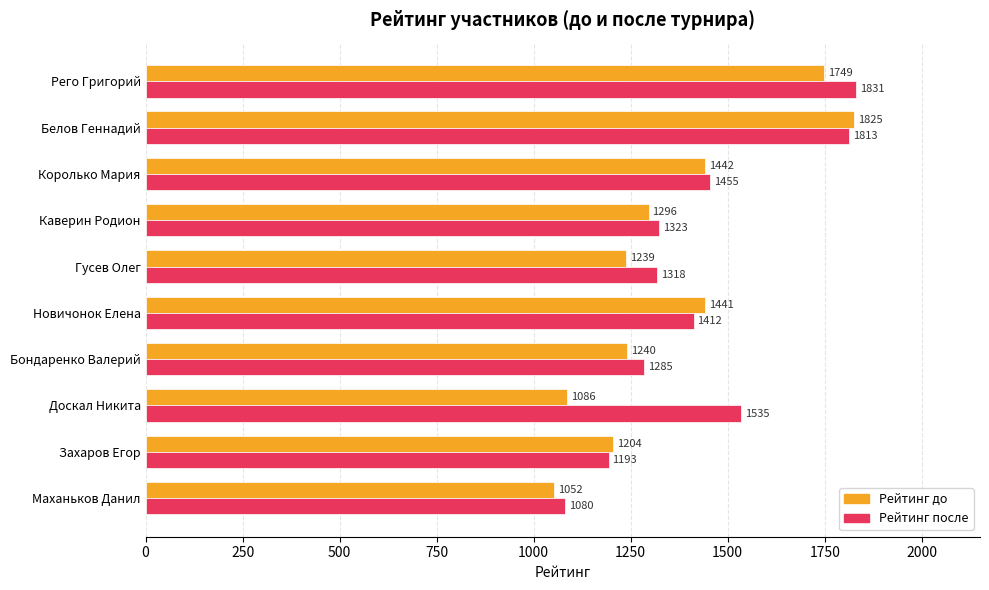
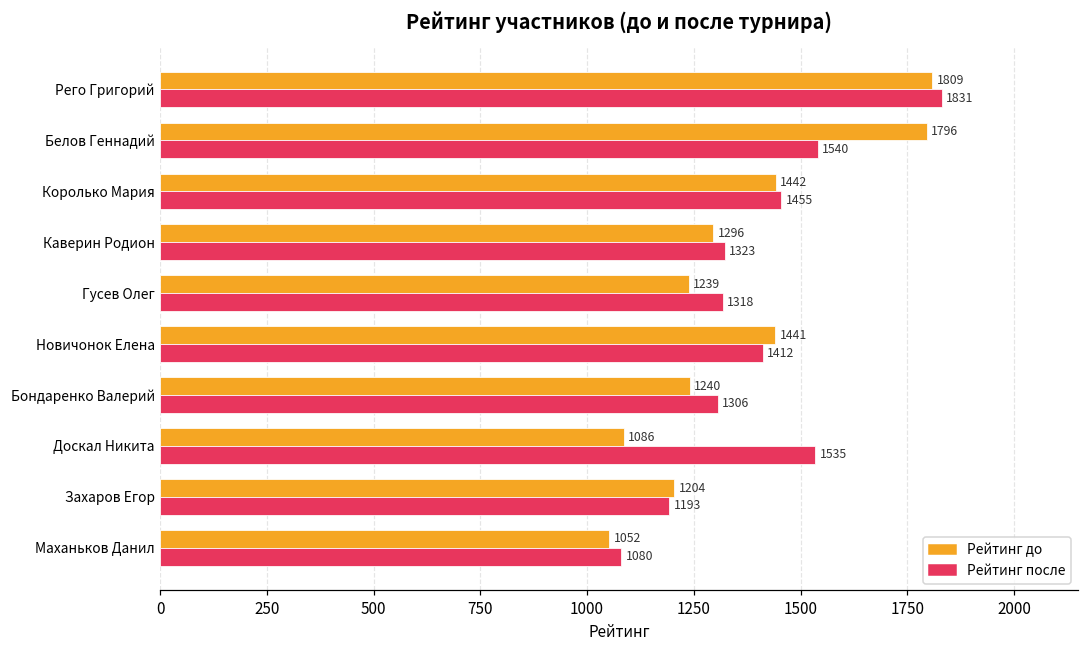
Рейтинг до, Рего Григорий: 1749 -> 1809
Рейтинг до, Белов Геннадий: 1825 -> 1796
Рейтинг после, Белов Геннадий: 1813 -> 1540
Рейтинг после, Бондаренко Валерий: 1285 -> 1306
